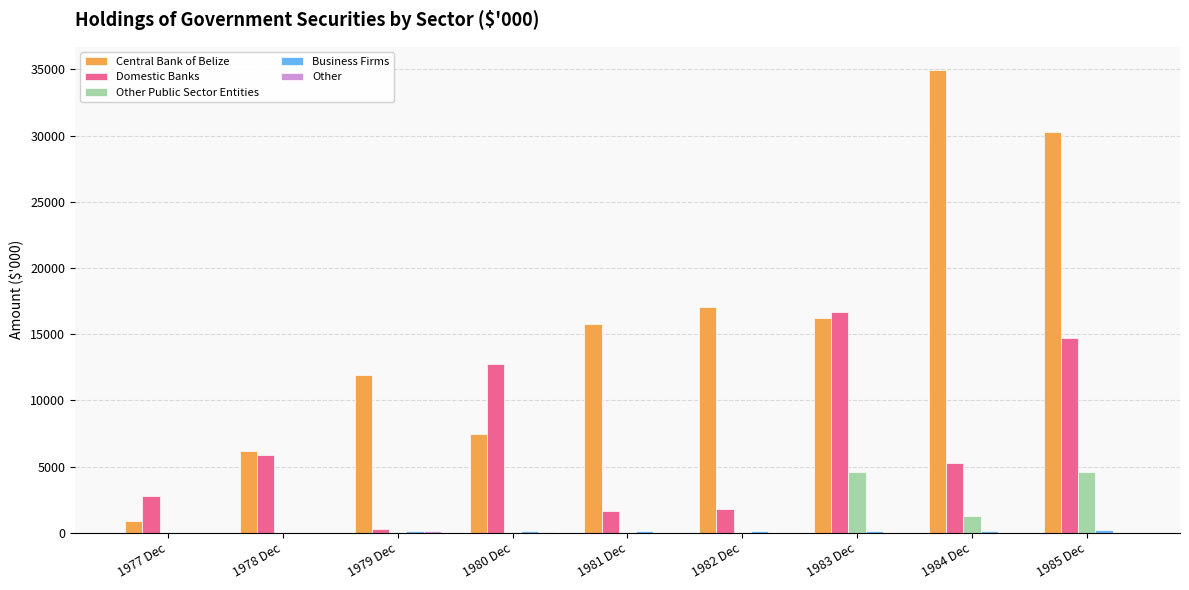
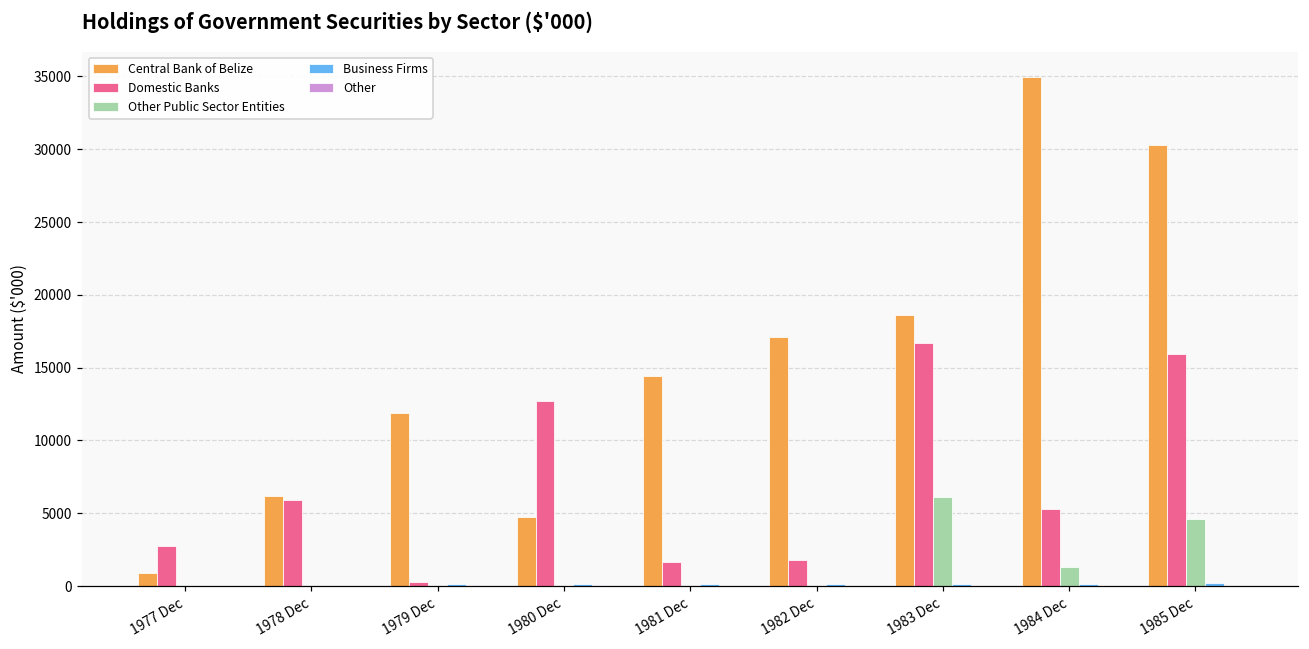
Central Bank of Belize, 1980 Dec: 7400 -> 4700
Central Bank of Belize, 1981 Dec: 15800 -> 14400
Central Bank of Belize, 1983 Dec: 16200 -> 18600
Other Public Sector Entities, 1983 Dec: 4600 -> 6100
Domestic Banks, 1985 Dec: 14700 -> 15900
